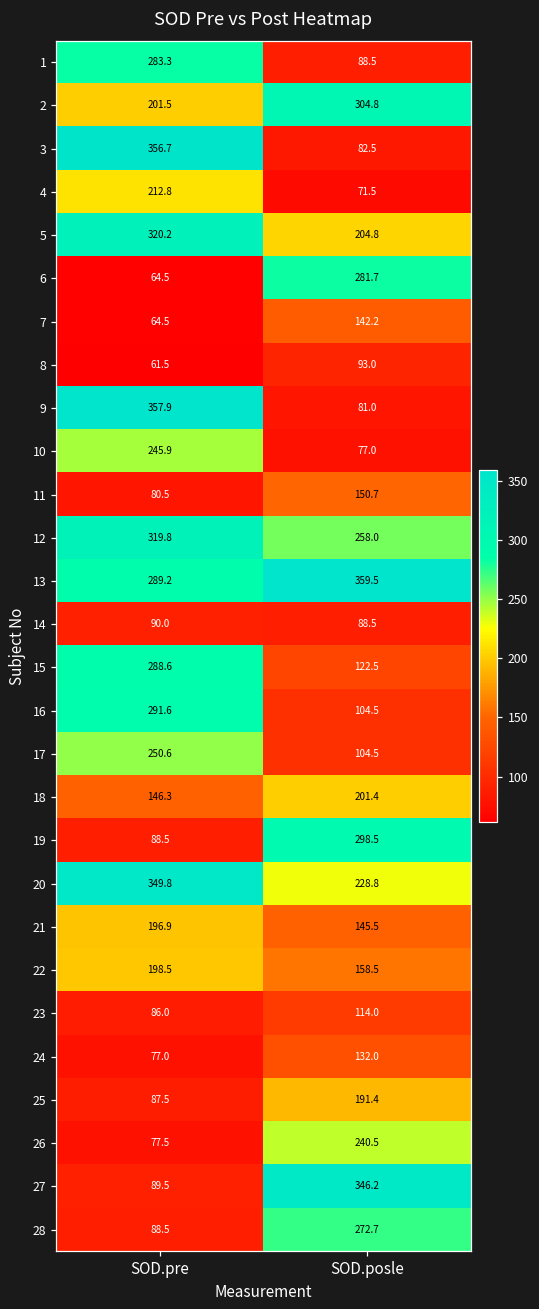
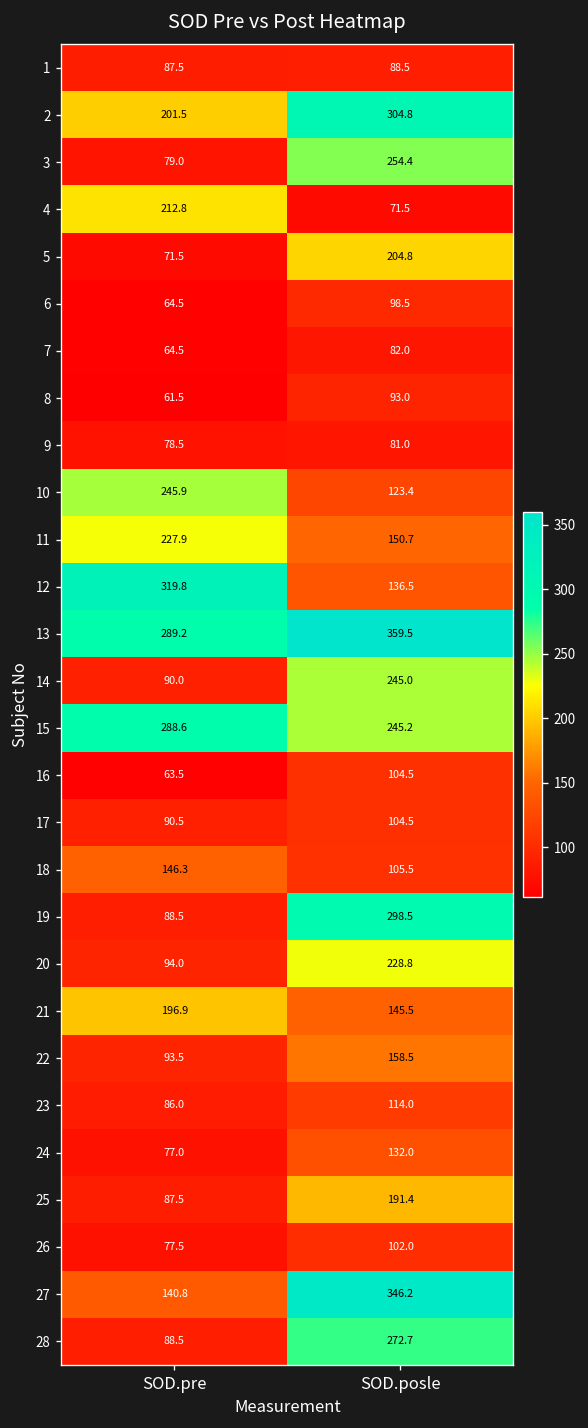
1, SOD.pre: 283.3 -> 87.5
3, SOD.pre: 356.7 -> 79.0
3, SOD.posle: 82.5 -> 254.4
5, SOD.pre: 320.2 -> 71.5
6, SOD.posle: 281.7 -> 98.5
7, SOD.posle: 142.2 -> 82.0
9, SOD.pre: 357.9 -> 78.5
10, SOD.posle: 77.0 -> 123.4
11, SOD.pre: 80.5 -> 227.9
12, SOD.posle: 258.0 -> 136.5
14, SOD.posle: 88.5 -> 245.0
15, SOD.posle: 122.5 -> 245.2
16, SOD.pre: 291.6 -> 63.5
17, SOD.pre: 250.6 -> 90.5
18, SOD.posle: 201.4 -> 105.5
20, SOD.pre: 349.8 -> 94.0
22, SOD.pre: 198.5 -> 93.5
26, SOD.posle: 240.5 -> 102.0
27, SOD.pre: 89.5 -> 140.8
